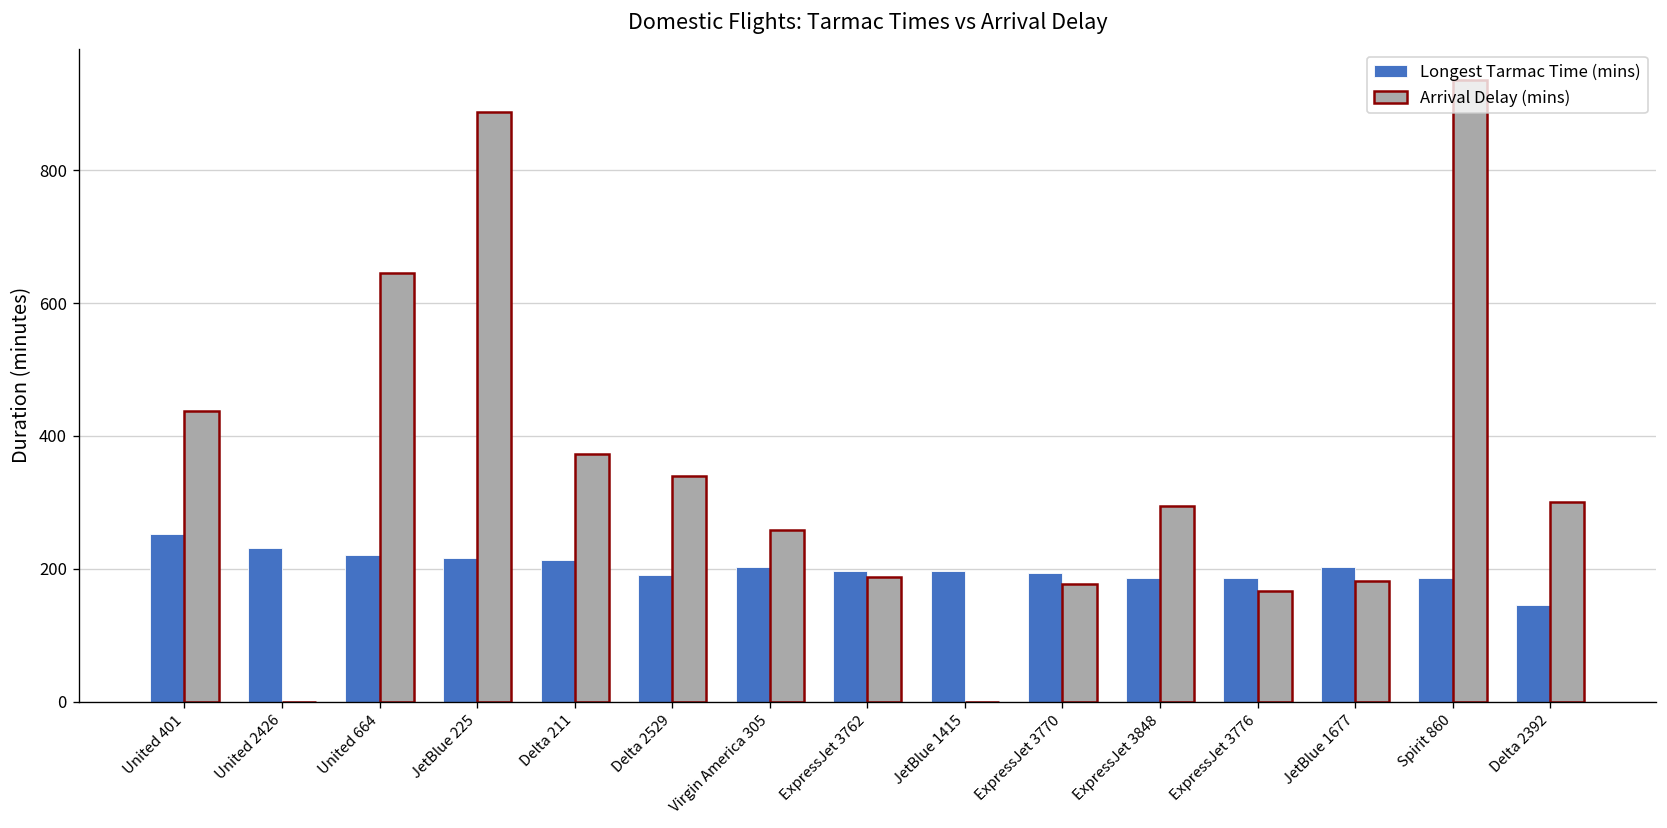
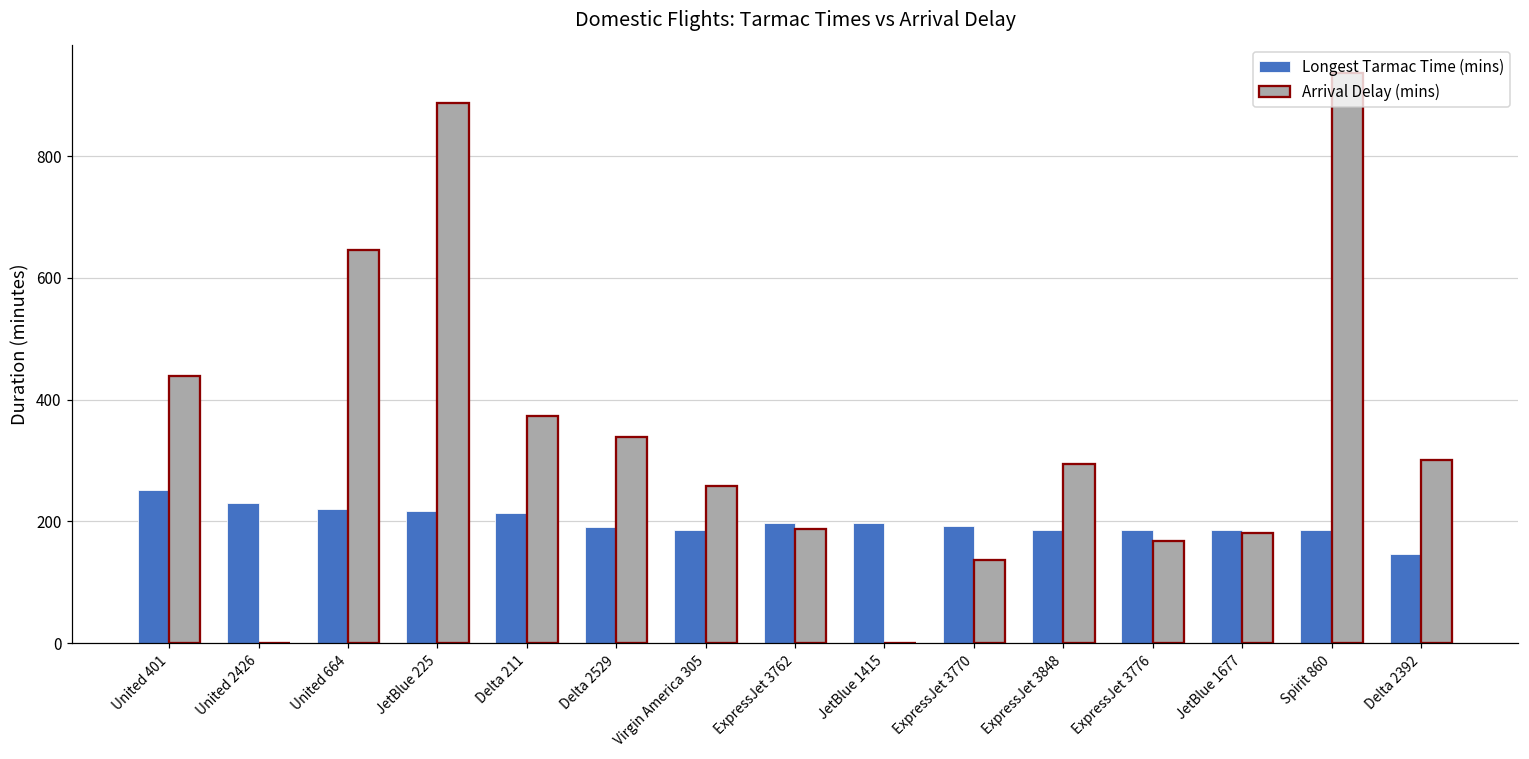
Longest Tarmac Time (mins), Virgin America 305: 200 -> 190
Arrival Delay (mins), ExpressJet 3770: 180 -> 140
Longest Tarmac Time (mins), JetBlue 1677: 200 -> 190
